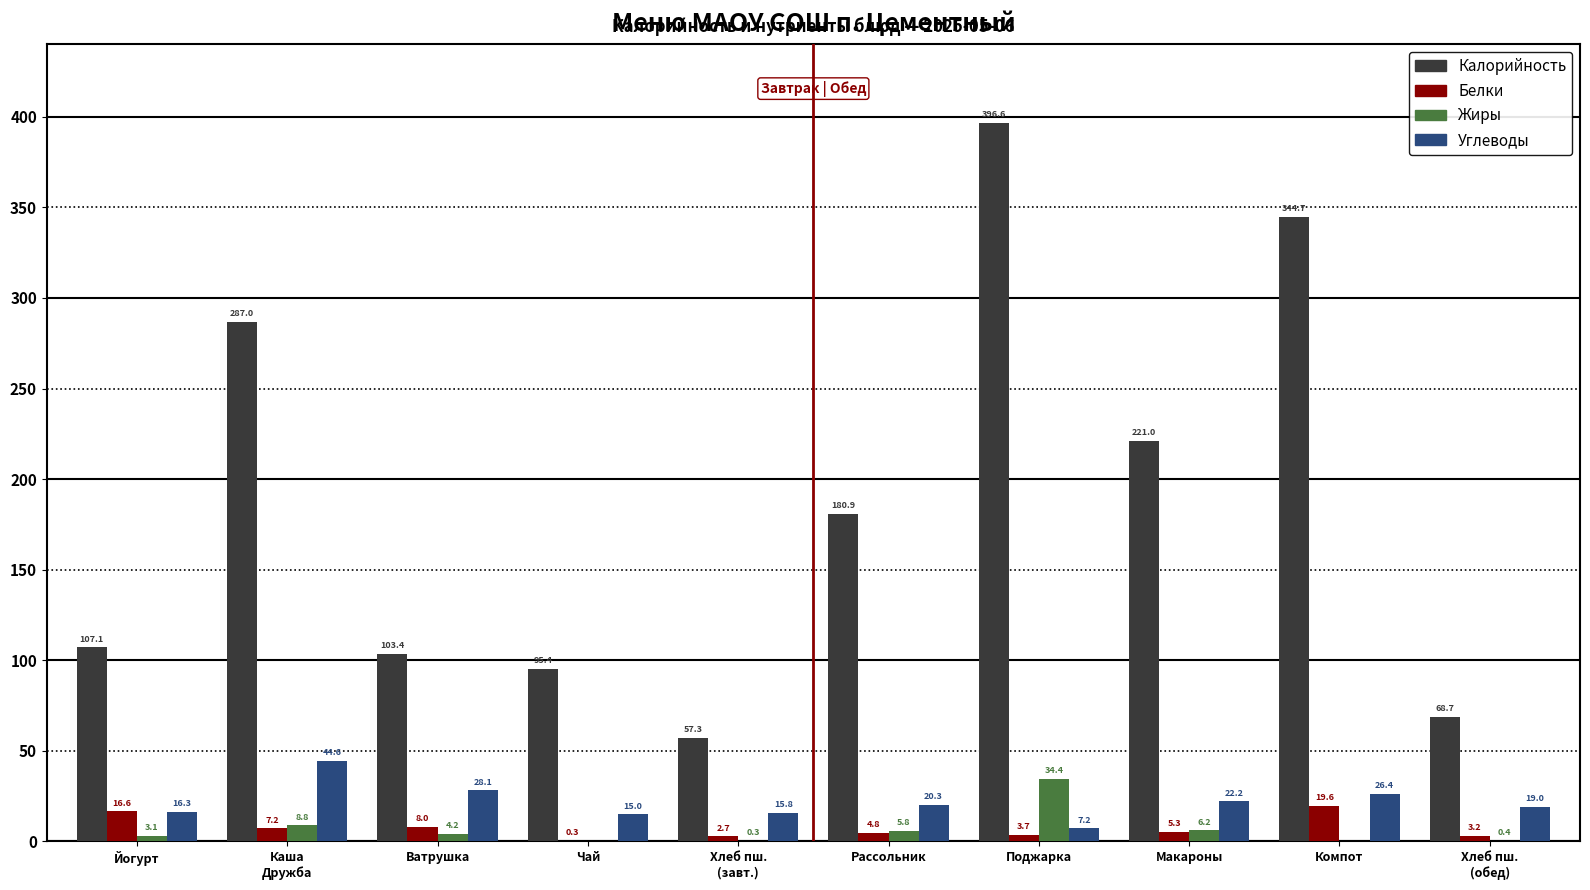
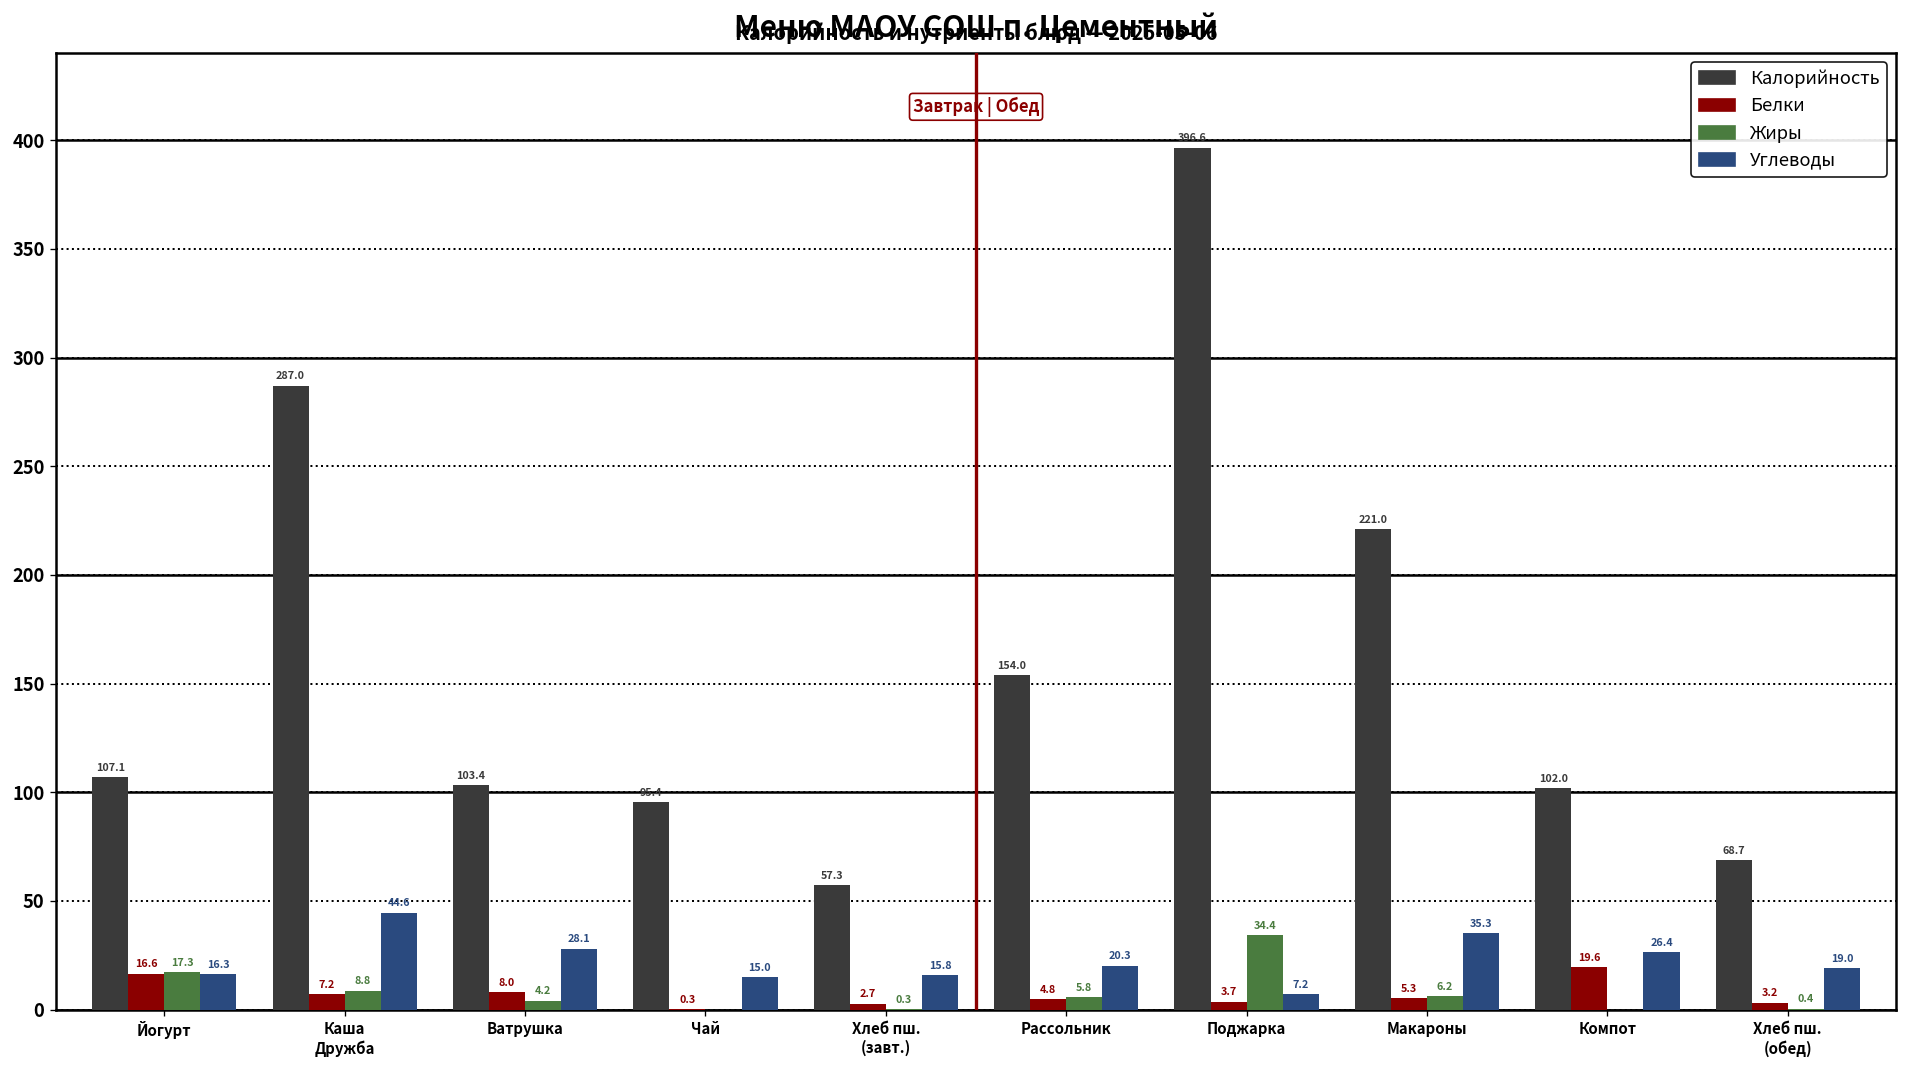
Жиры, Йогурт: 3.1 -> 17.3
Калорийность, Рассольник: 180.9 -> 154.0
Углеводы, Макароны: 22.2 -> 35.3
Калорийность, Компот: 344.7 -> 102.0
